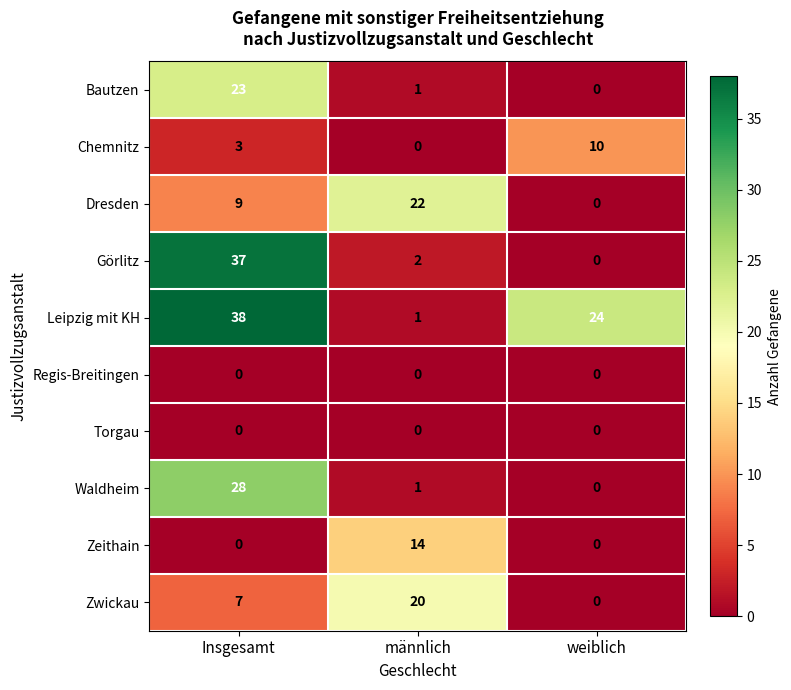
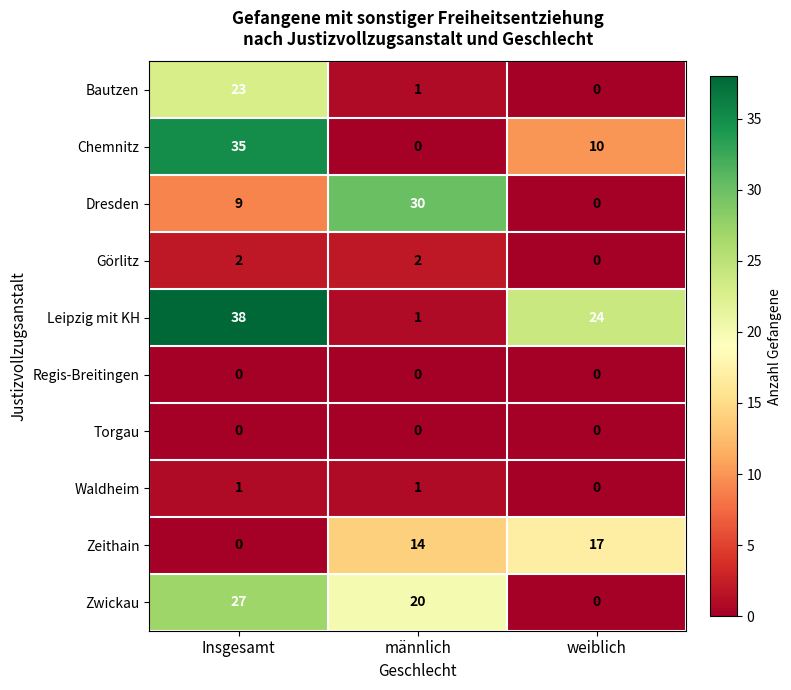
Chemnitz, Insgesamt: 3 -> 35
Dresden, männlich: 22 -> 30
Görlitz, Insgesamt: 37 -> 2
Waldheim, Insgesamt: 28 -> 1
Zeithain, weiblich: 0 -> 17
Zwickau, Insgesamt: 7 -> 27
